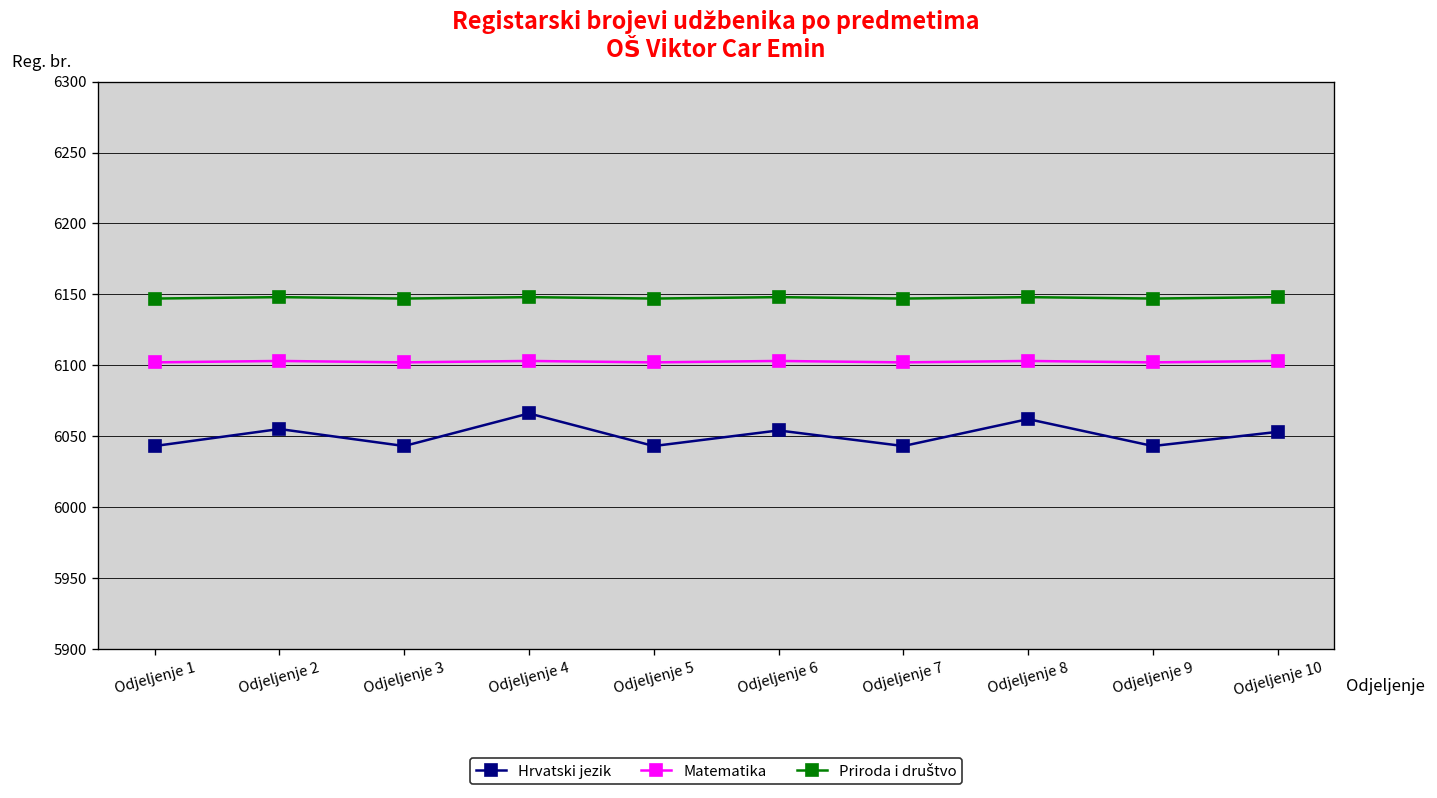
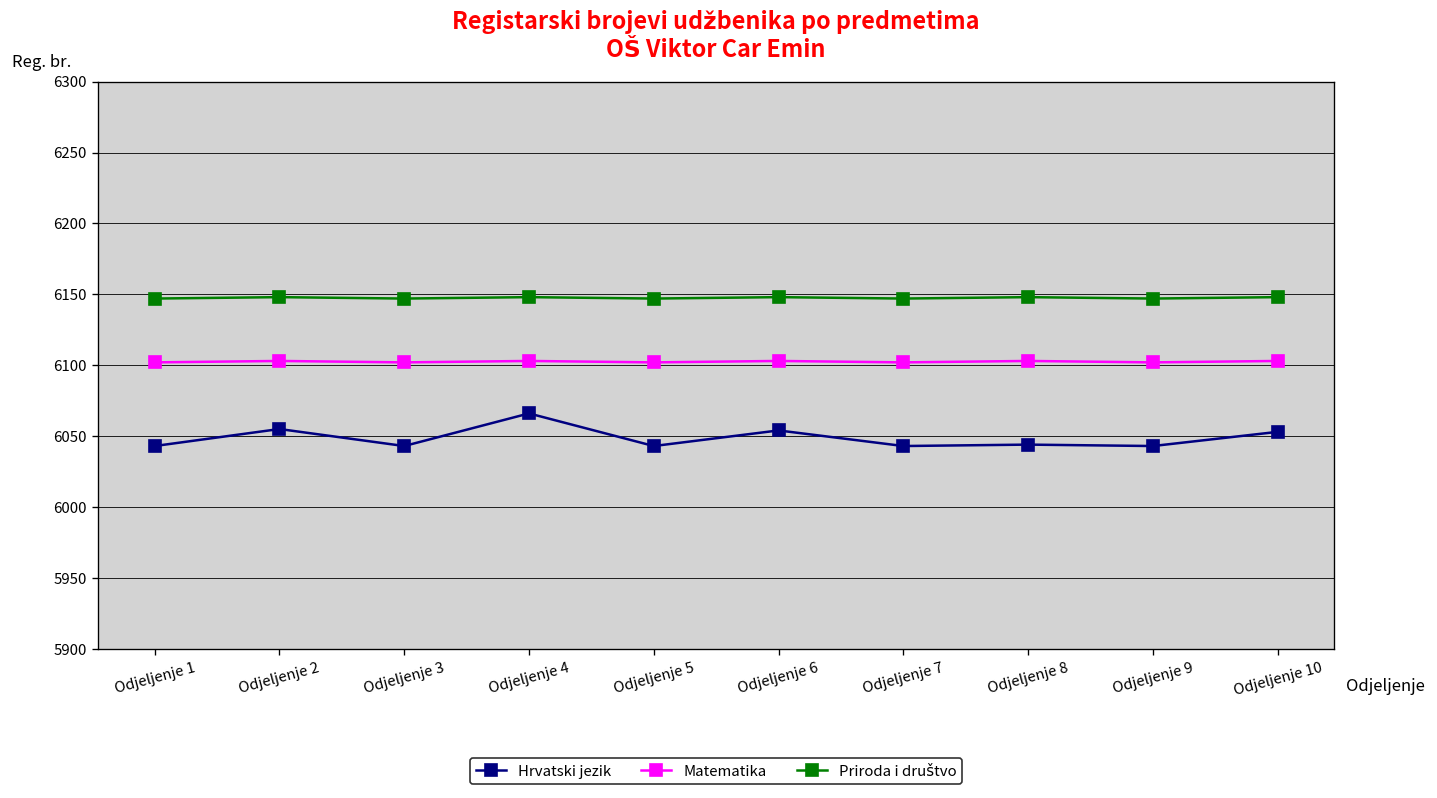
Hrvatski jezik, Odjeljenje 8: 6062 -> 6044
